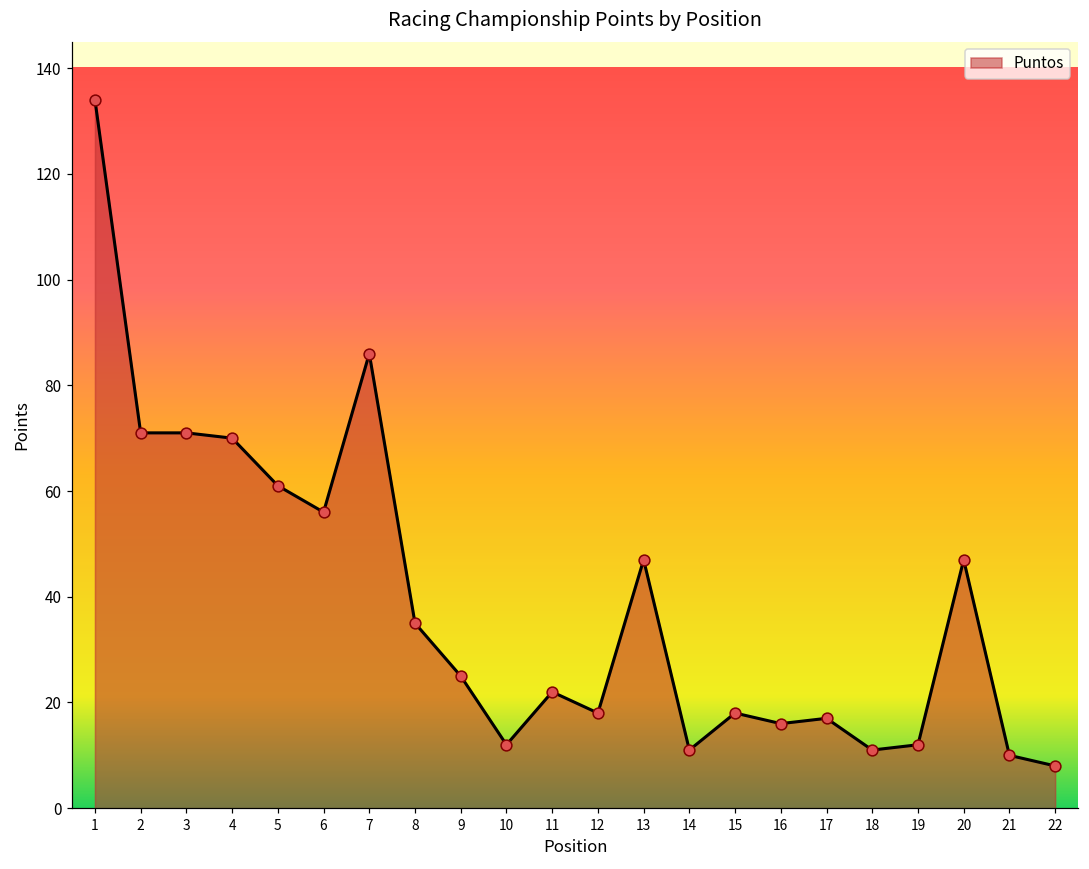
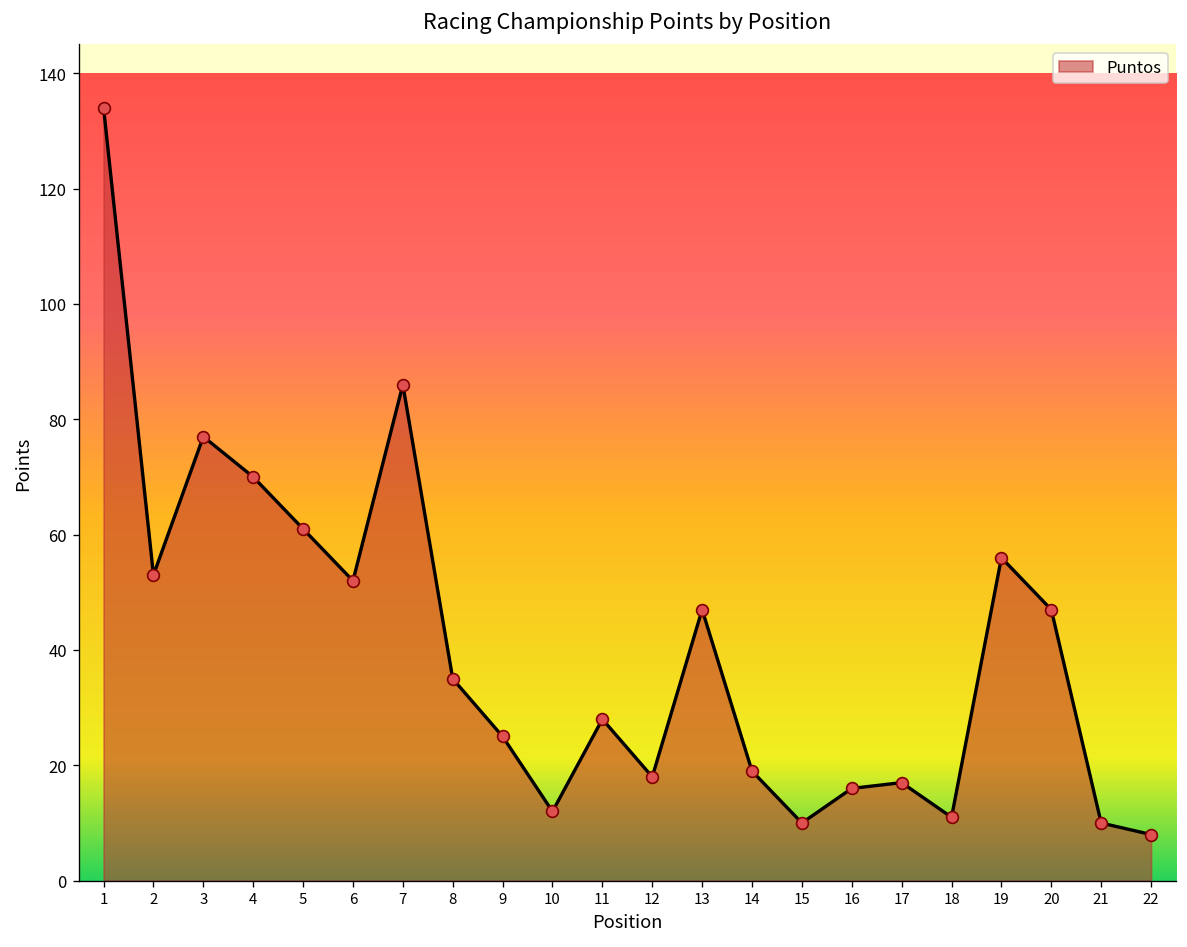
2: 71 -> 53
3: 71 -> 77
6: 56 -> 52
11: 22 -> 28
14: 11 -> 19
15: 18 -> 10
19: 12 -> 56
